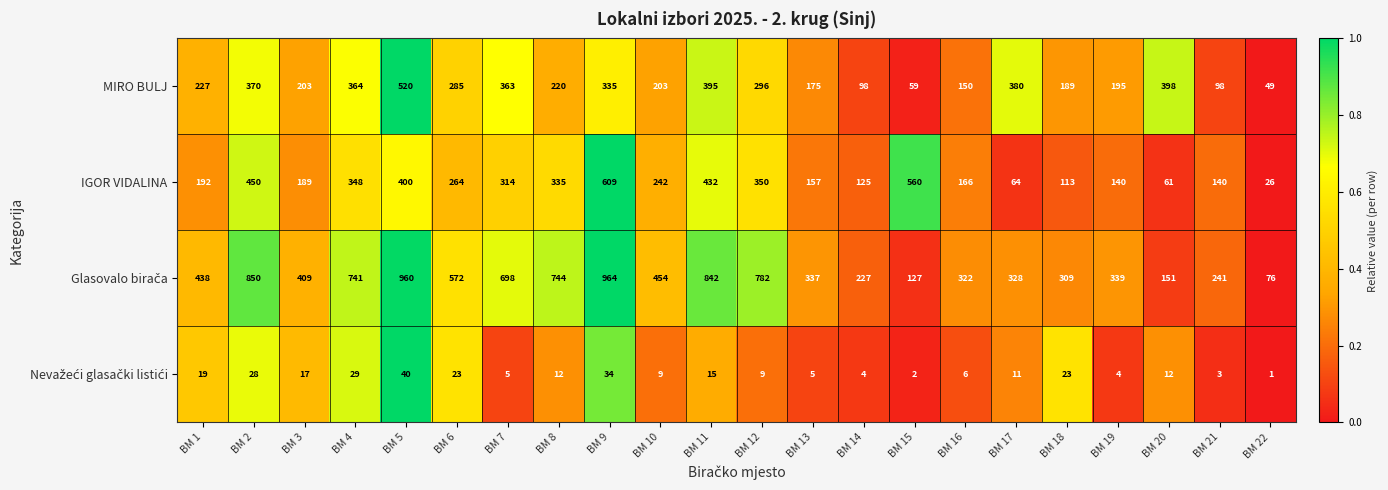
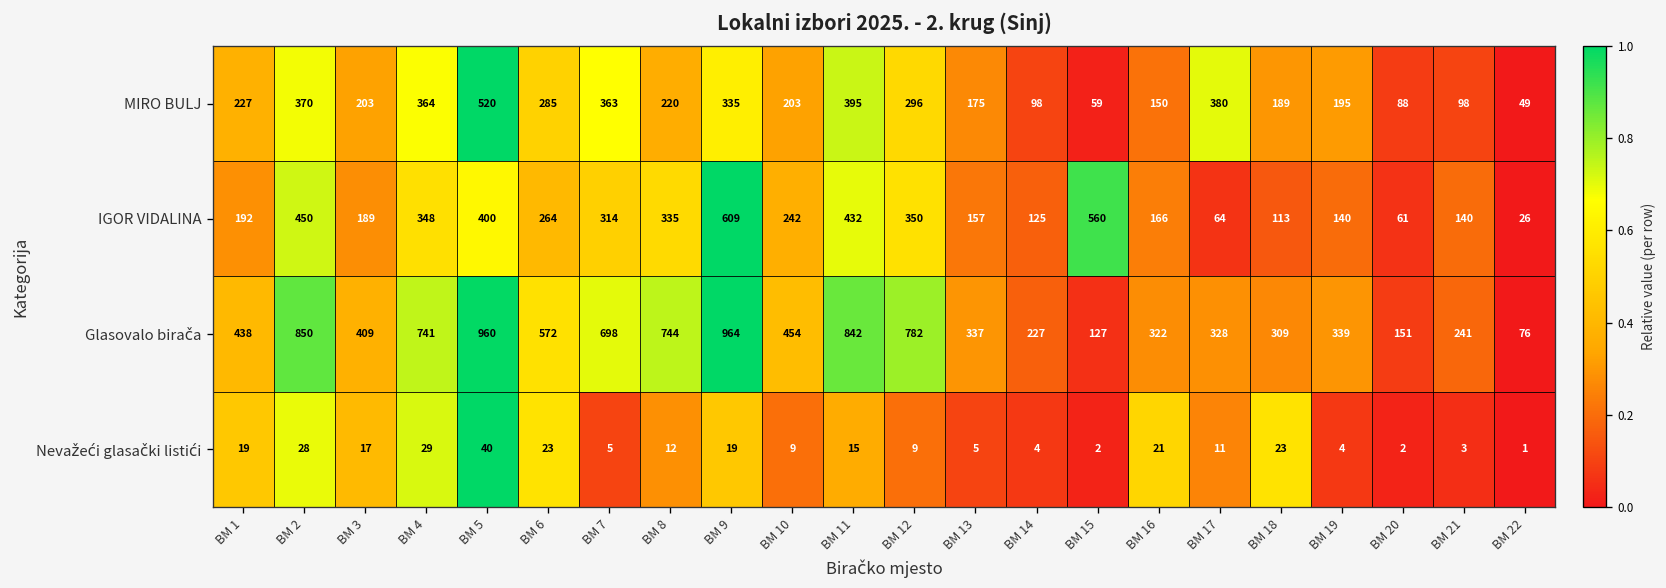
MIRO BULJ, BM 20: 398 -> 88
Nevažeći glasački listići, BM 9: 34 -> 19
Nevažeći glasački listići, BM 16: 6 -> 21
Nevažeći glasački listići, BM 20: 12 -> 2
